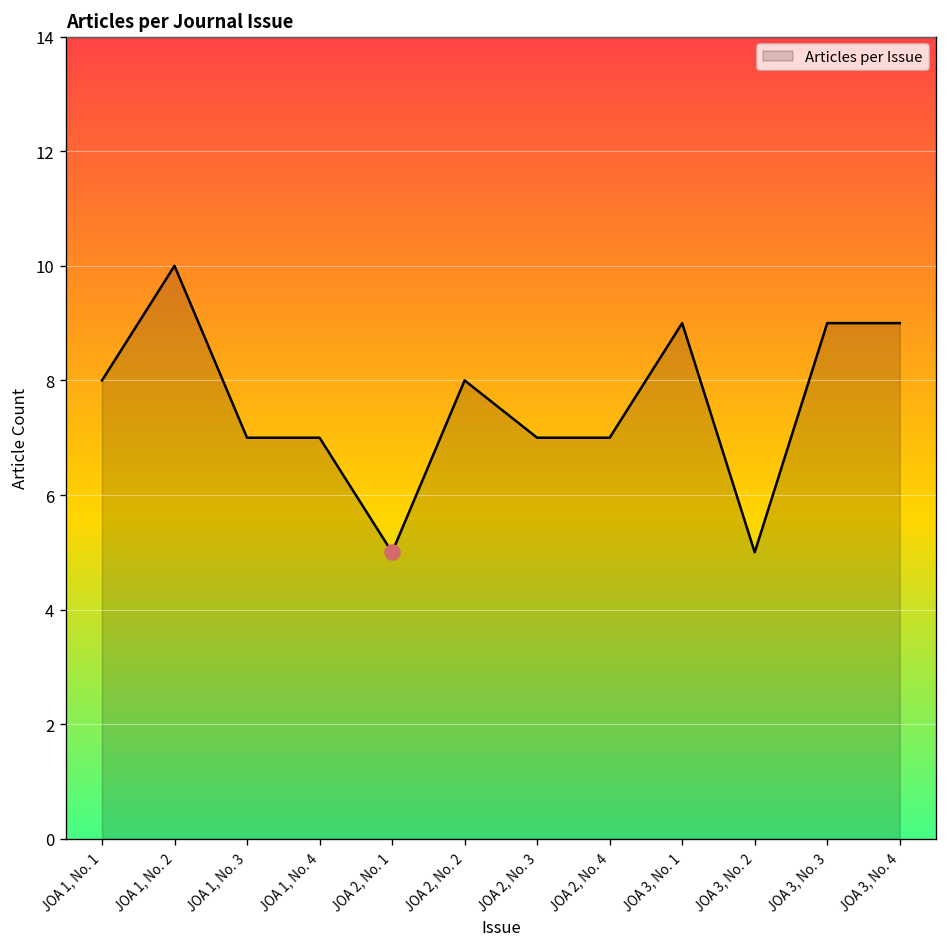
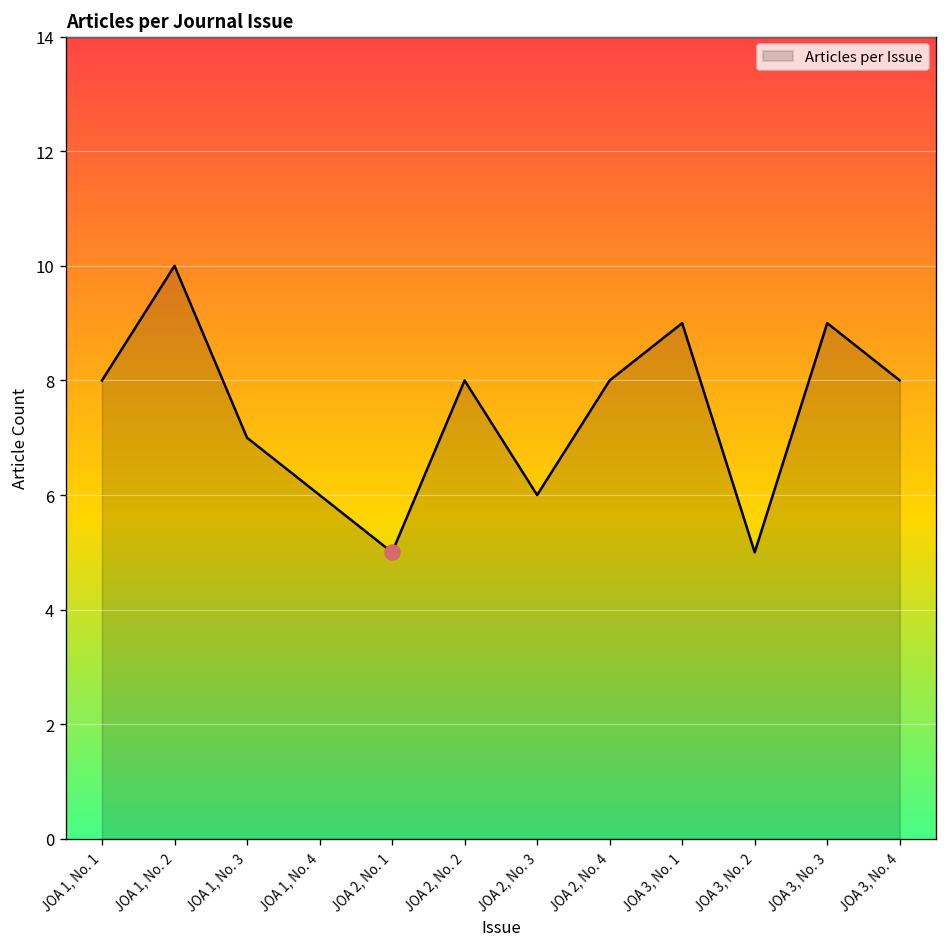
Articles per Issue, JOA 1, No. 4: 7 -> 6
Articles per Issue, JOA 2, No. 3: 7 -> 6
Articles per Issue, JOA 2, No. 4: 7 -> 8
Articles per Issue, JOA 3, No. 4: 9 -> 8
